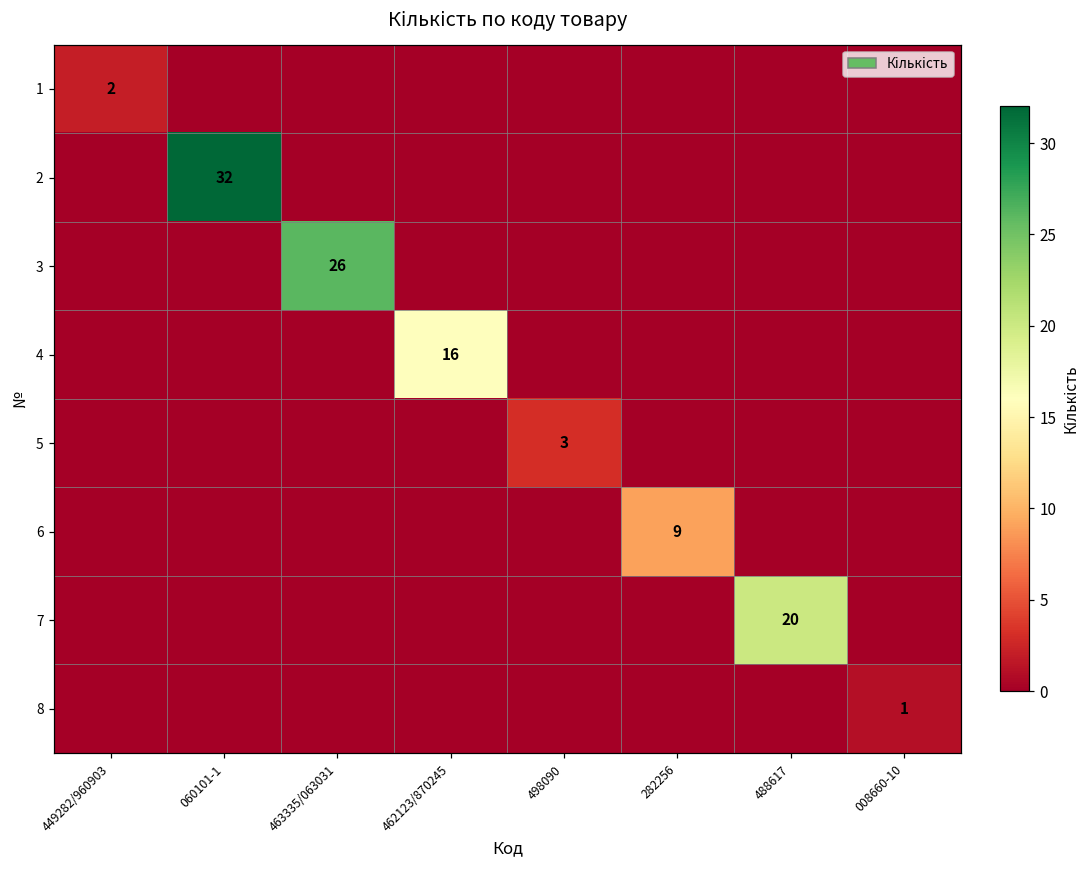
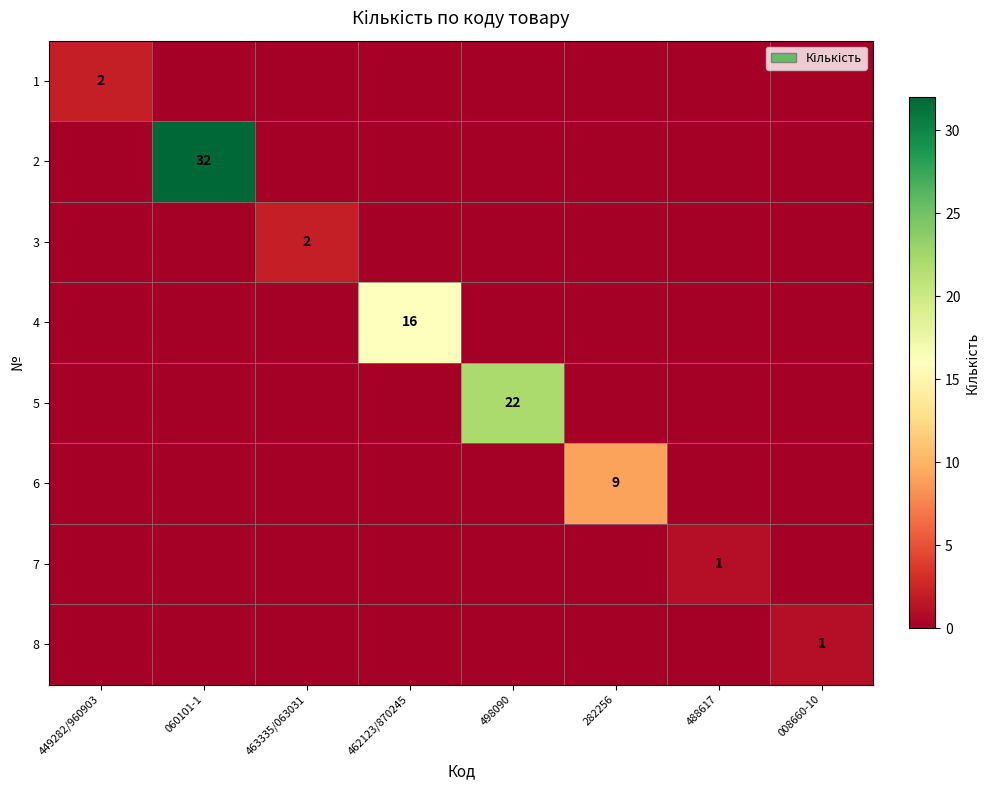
3, 463335/063031: 26 -> 2
5, 498090: 3 -> 22
7, 488617: 20 -> 1
